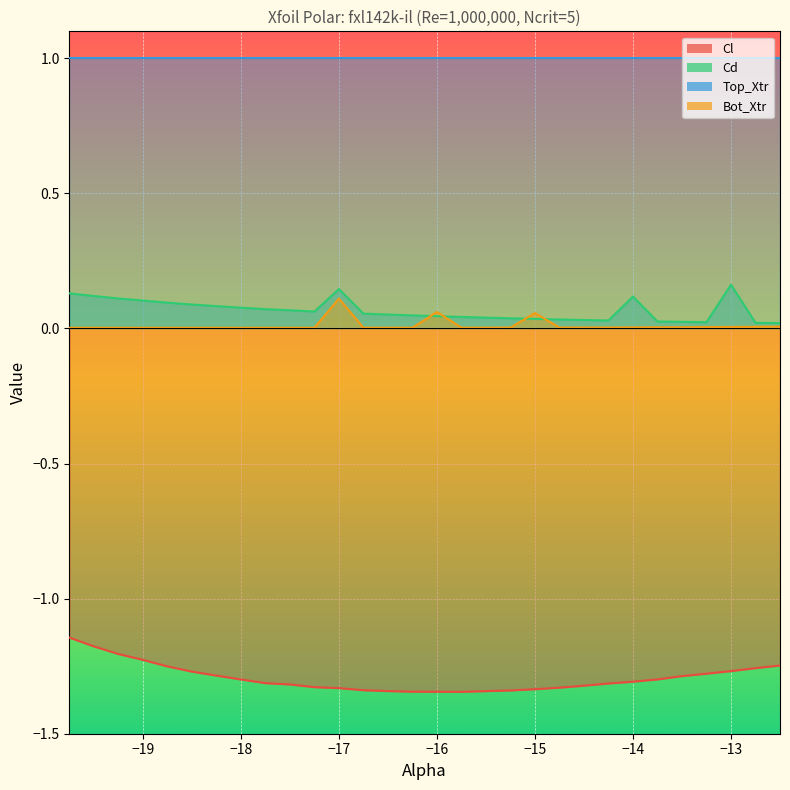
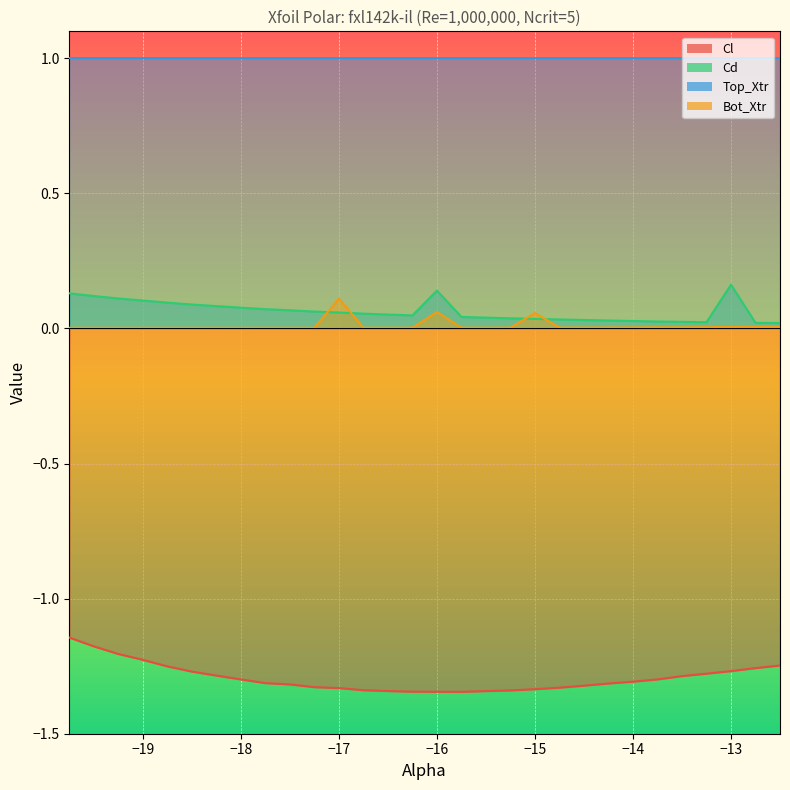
Cd, −17: 0.15 -> 0.06
Cd, −16: 0.05 -> 0.14
Cd, −14: 0.12 -> 0.03
